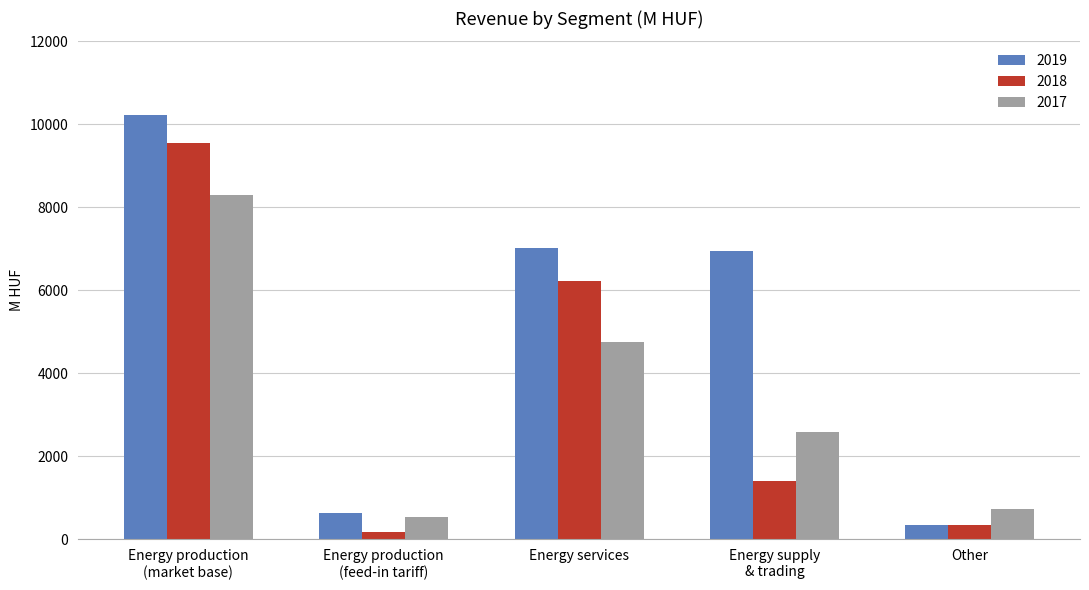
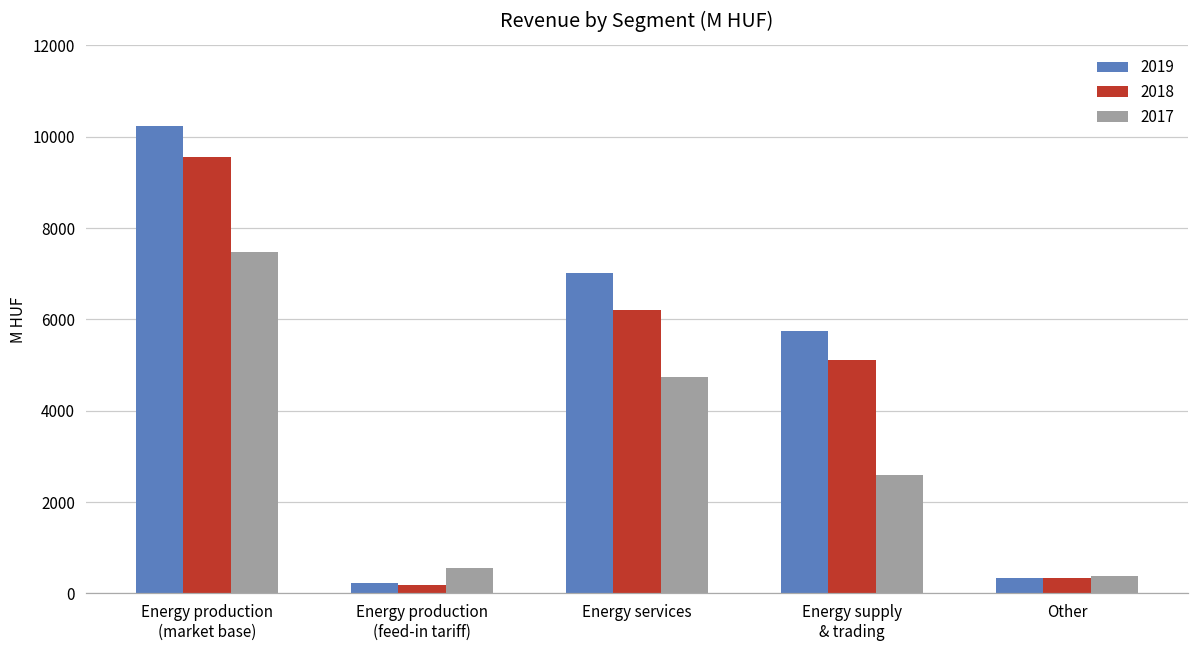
2017, Energy production (market base): 8300 -> 7500
2019, Energy production (feed-in tariff): 600 -> 200
2019, Energy supply & trading: 6900 -> 5700
2018, Energy supply & trading: 1400 -> 5100
2017, Other: 700 -> 400
